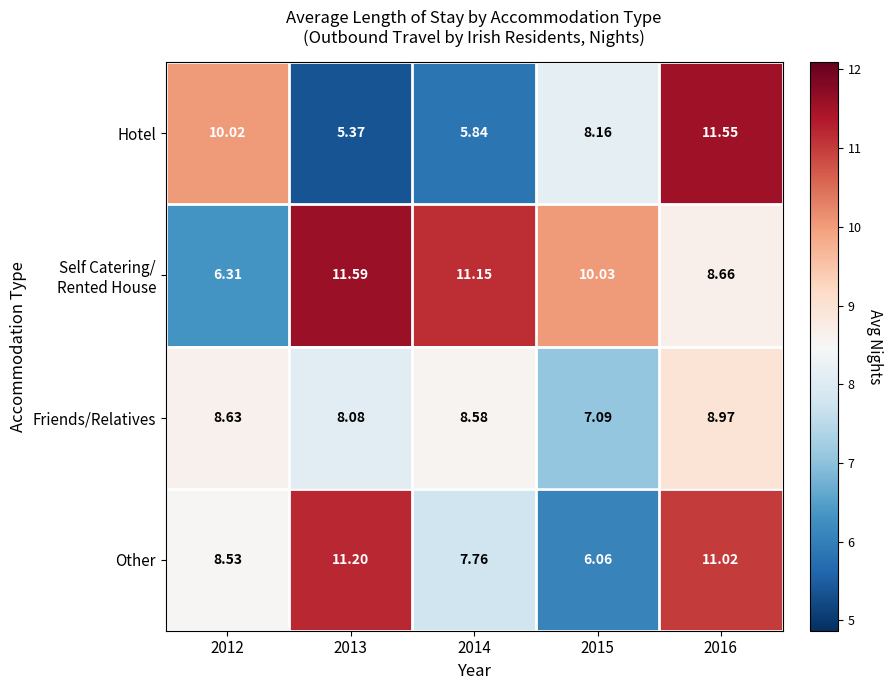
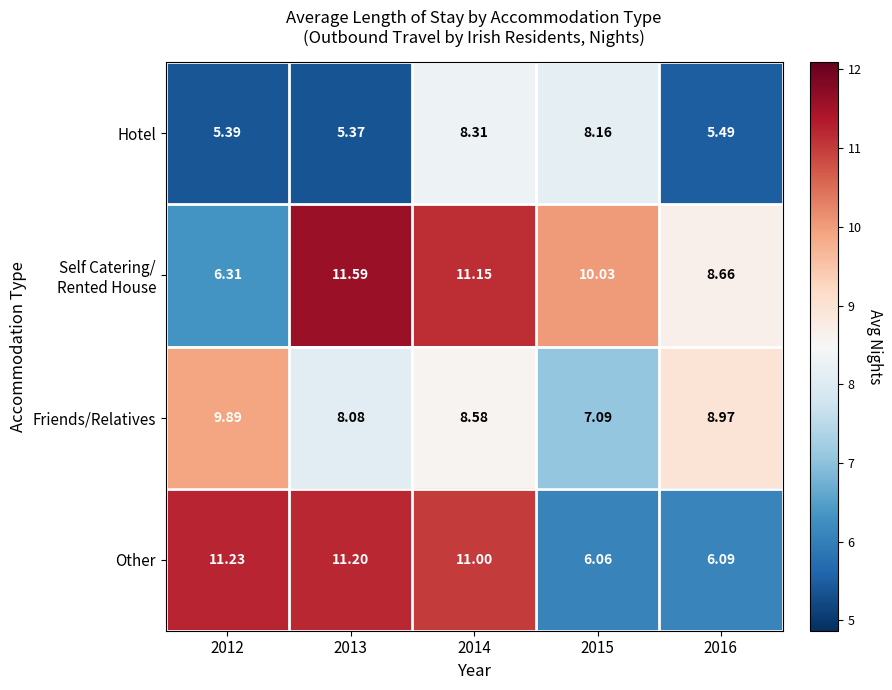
Hotel, 2012: 10.02 -> 5.39
Hotel, 2014: 5.84 -> 8.31
Hotel, 2016: 11.55 -> 5.49
Friends/Relatives, 2012: 8.63 -> 9.89
Other, 2012: 8.53 -> 11.23
Other, 2014: 7.76 -> 11.00
Other, 2016: 11.02 -> 6.09
